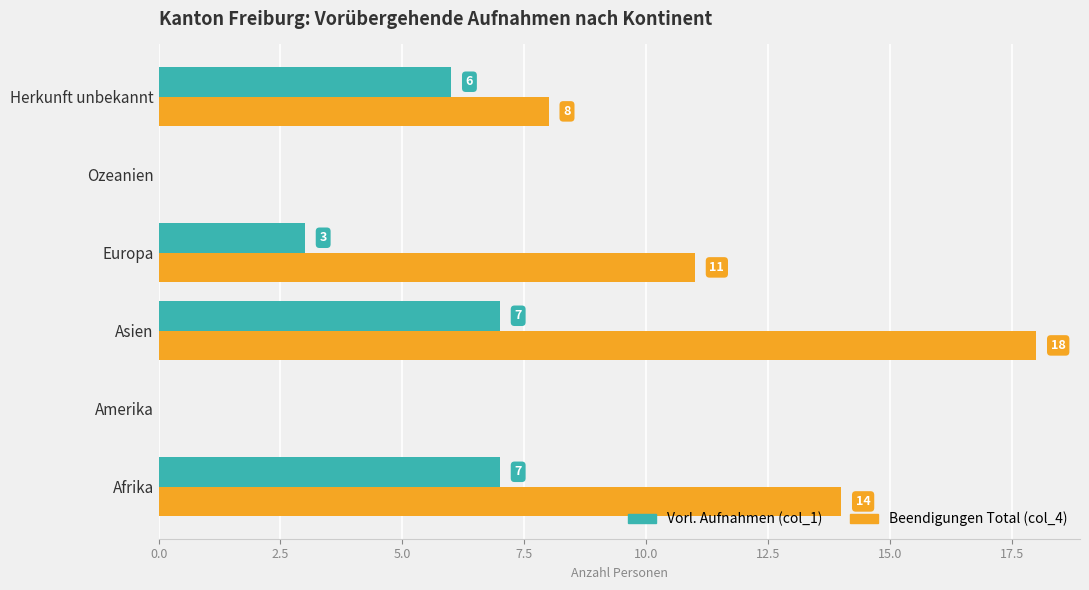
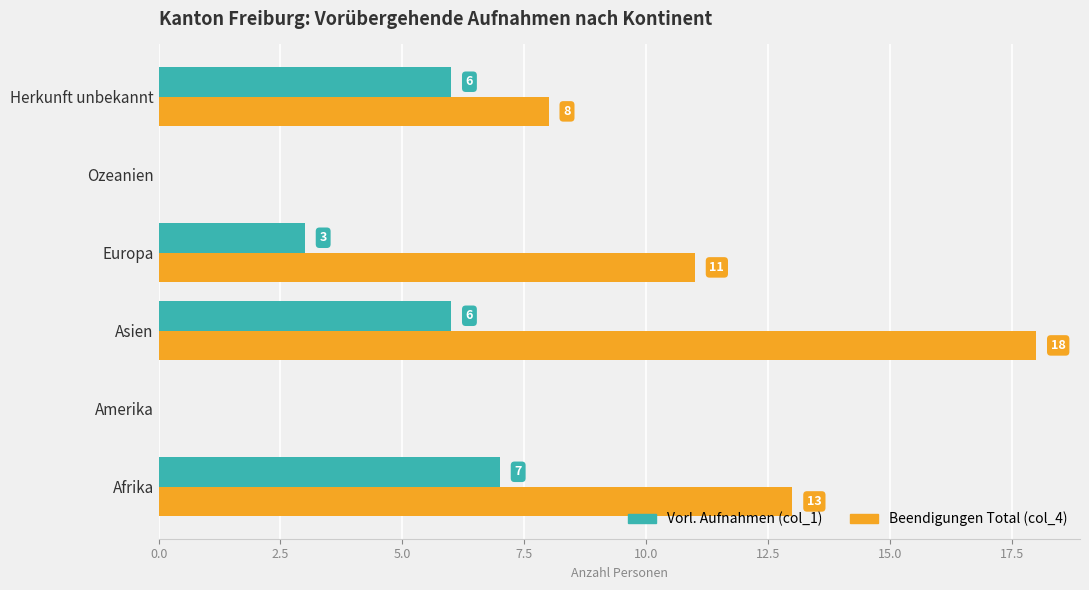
Vorl. Aufnahmen (col_1), Asien: 7 -> 6
Beendigungen Total (col_4), Afrika: 14 -> 13
